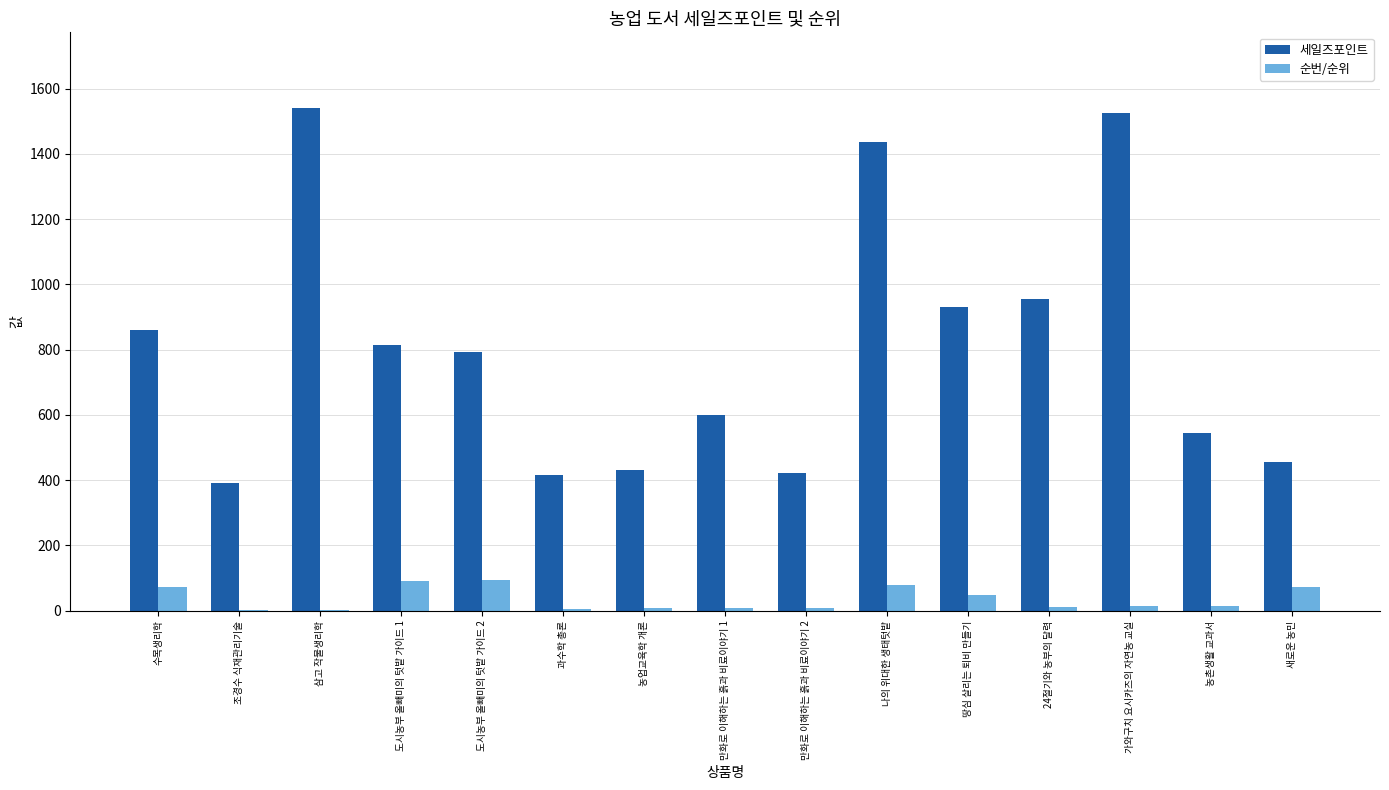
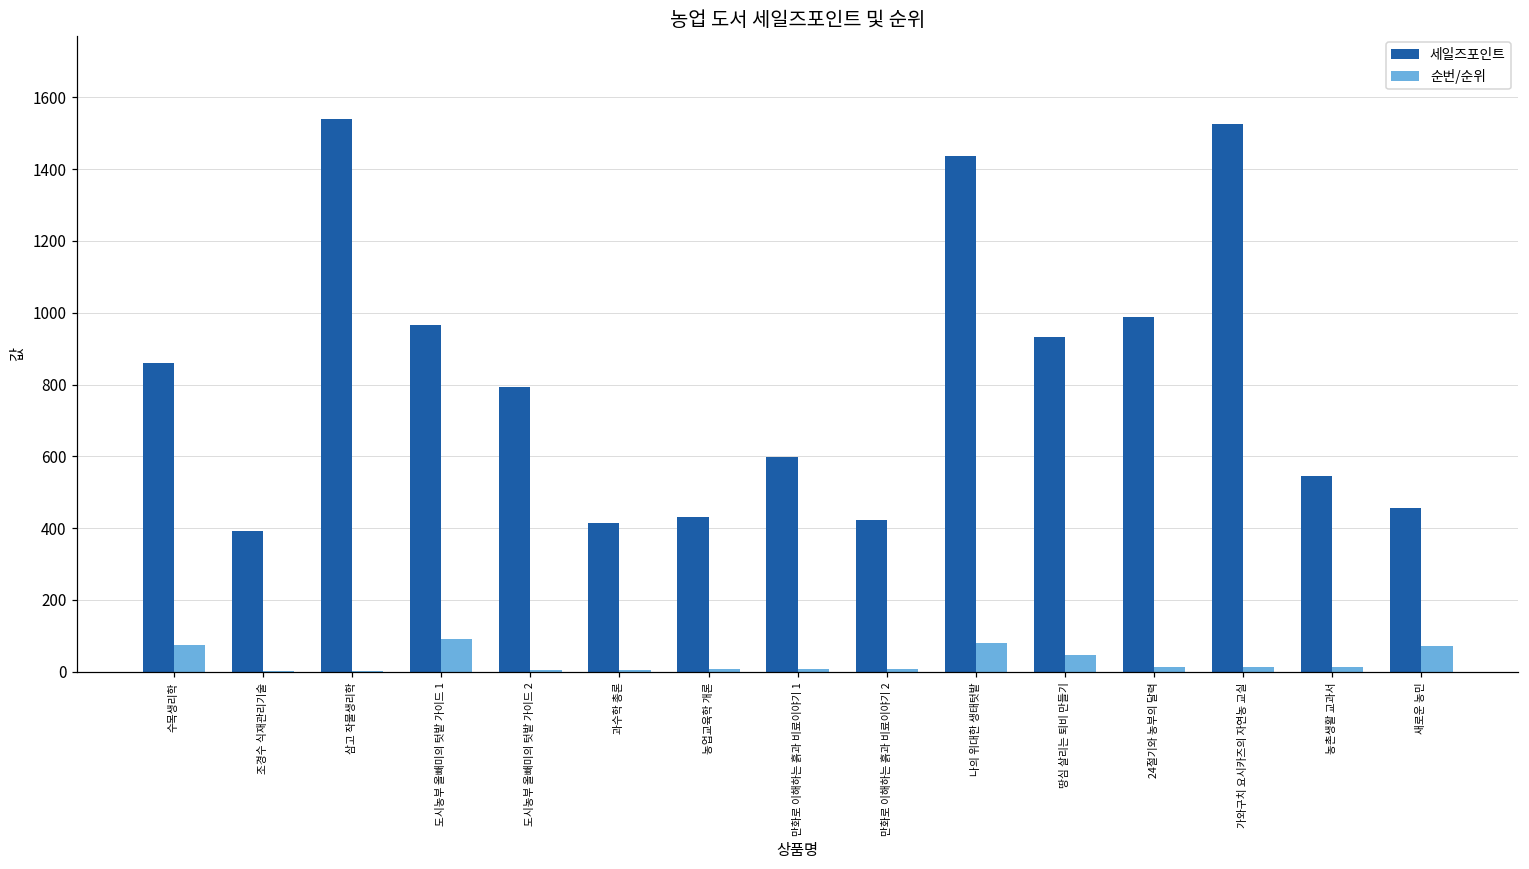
세일즈포인트, 도시농부 올빼미의 텃밭 가이드 1: 810 -> 970
순번/순위, 도시농부 올빼미의 텃밭 가이드 2: 90 -> 10
세일즈포인트, 24절기와 농부의 달력: 960 -> 990
